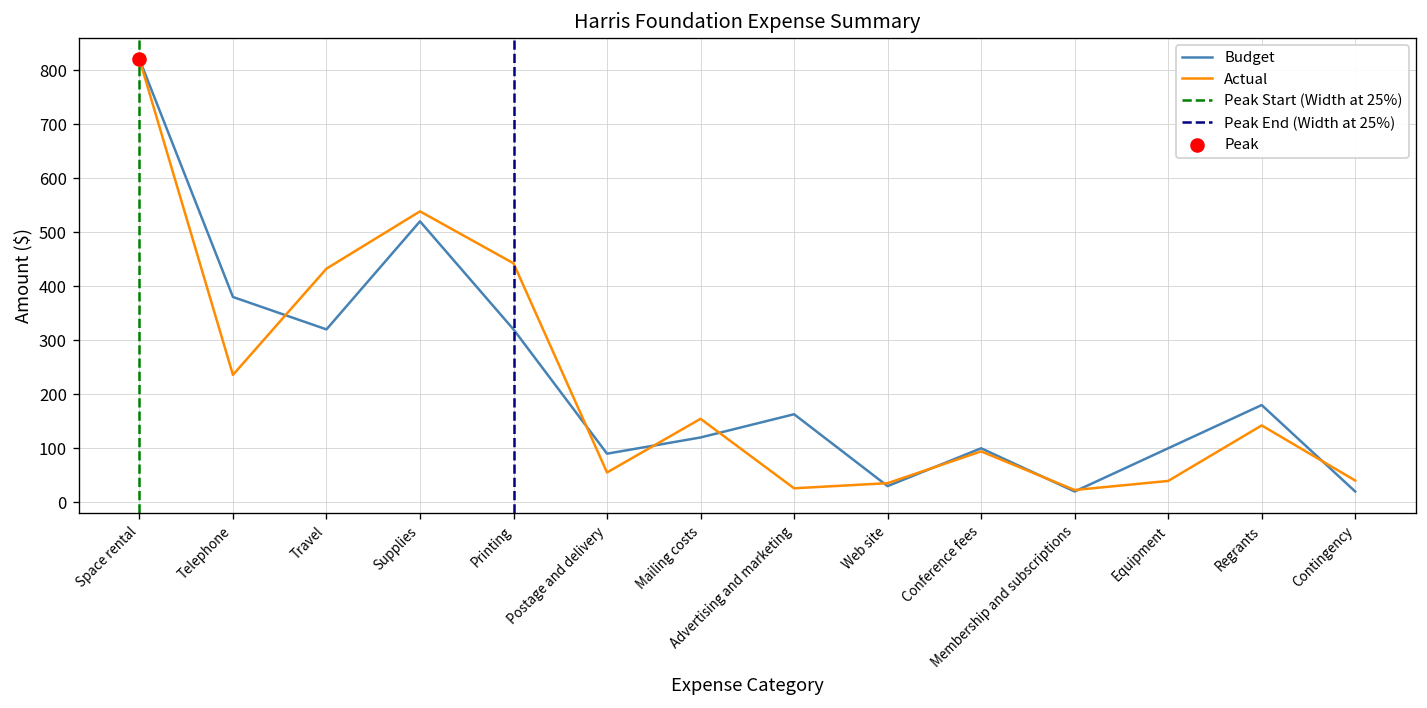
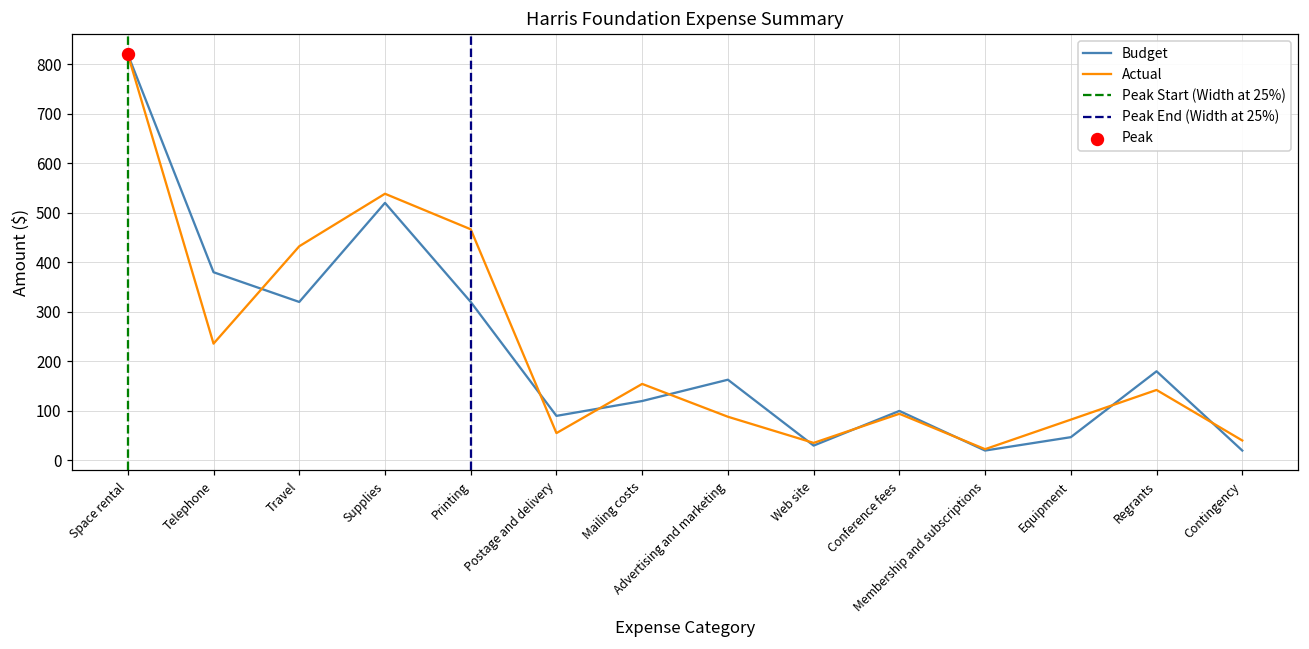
Actual, Printing: 440 -> 470
Actual, Advertising and marketing: 30 -> 90
Budget, Equipment: 100 -> 50
Actual, Equipment: 40 -> 80
